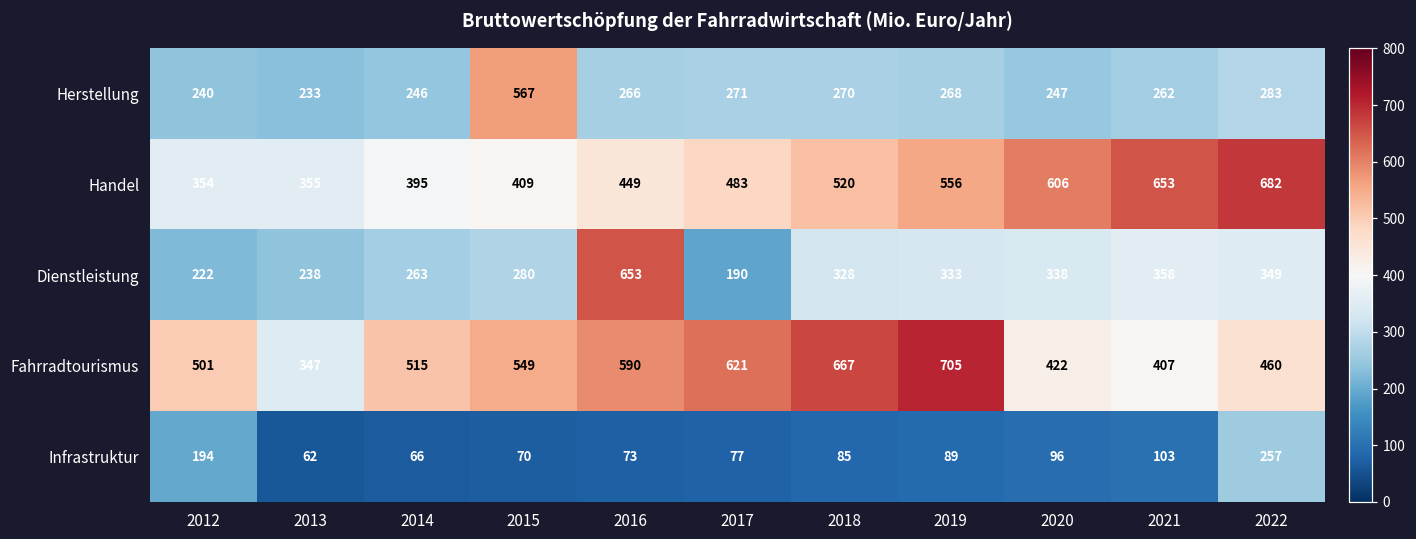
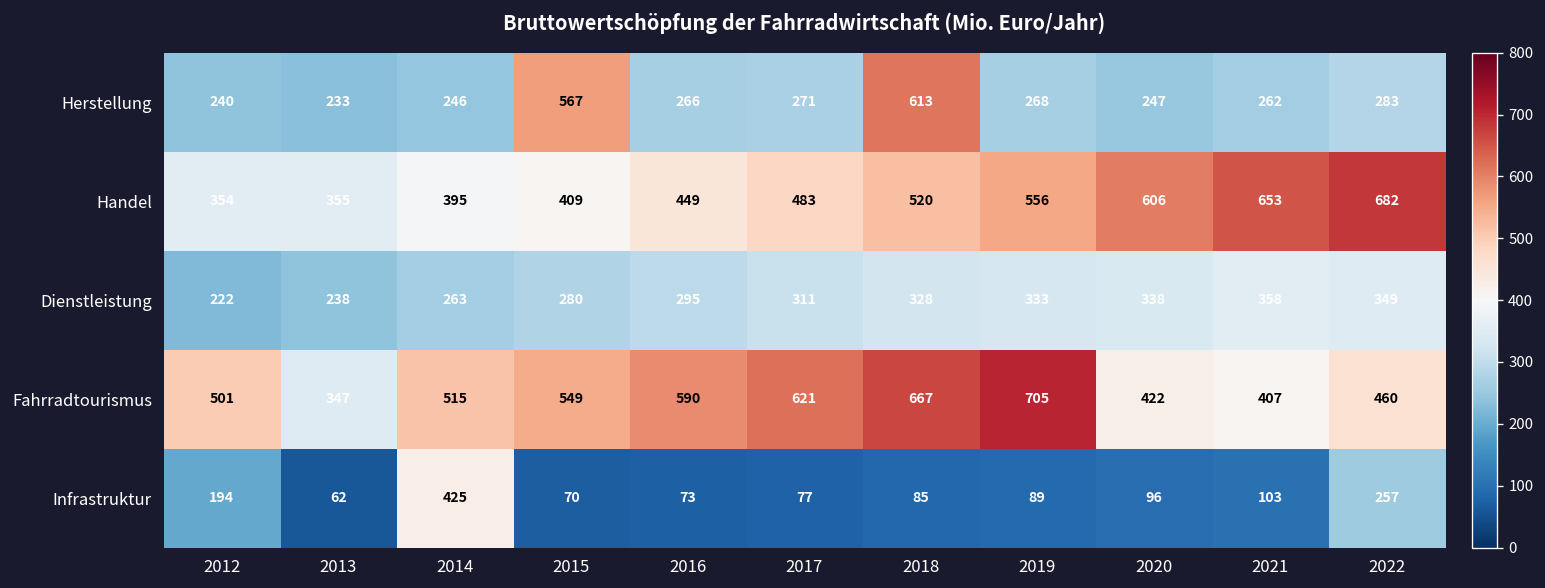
Herstellung, 2018: 270 -> 613
Dienstleistung, 2016: 653 -> 295
Dienstleistung, 2017: 190 -> 311
Infrastruktur, 2014: 66 -> 425
